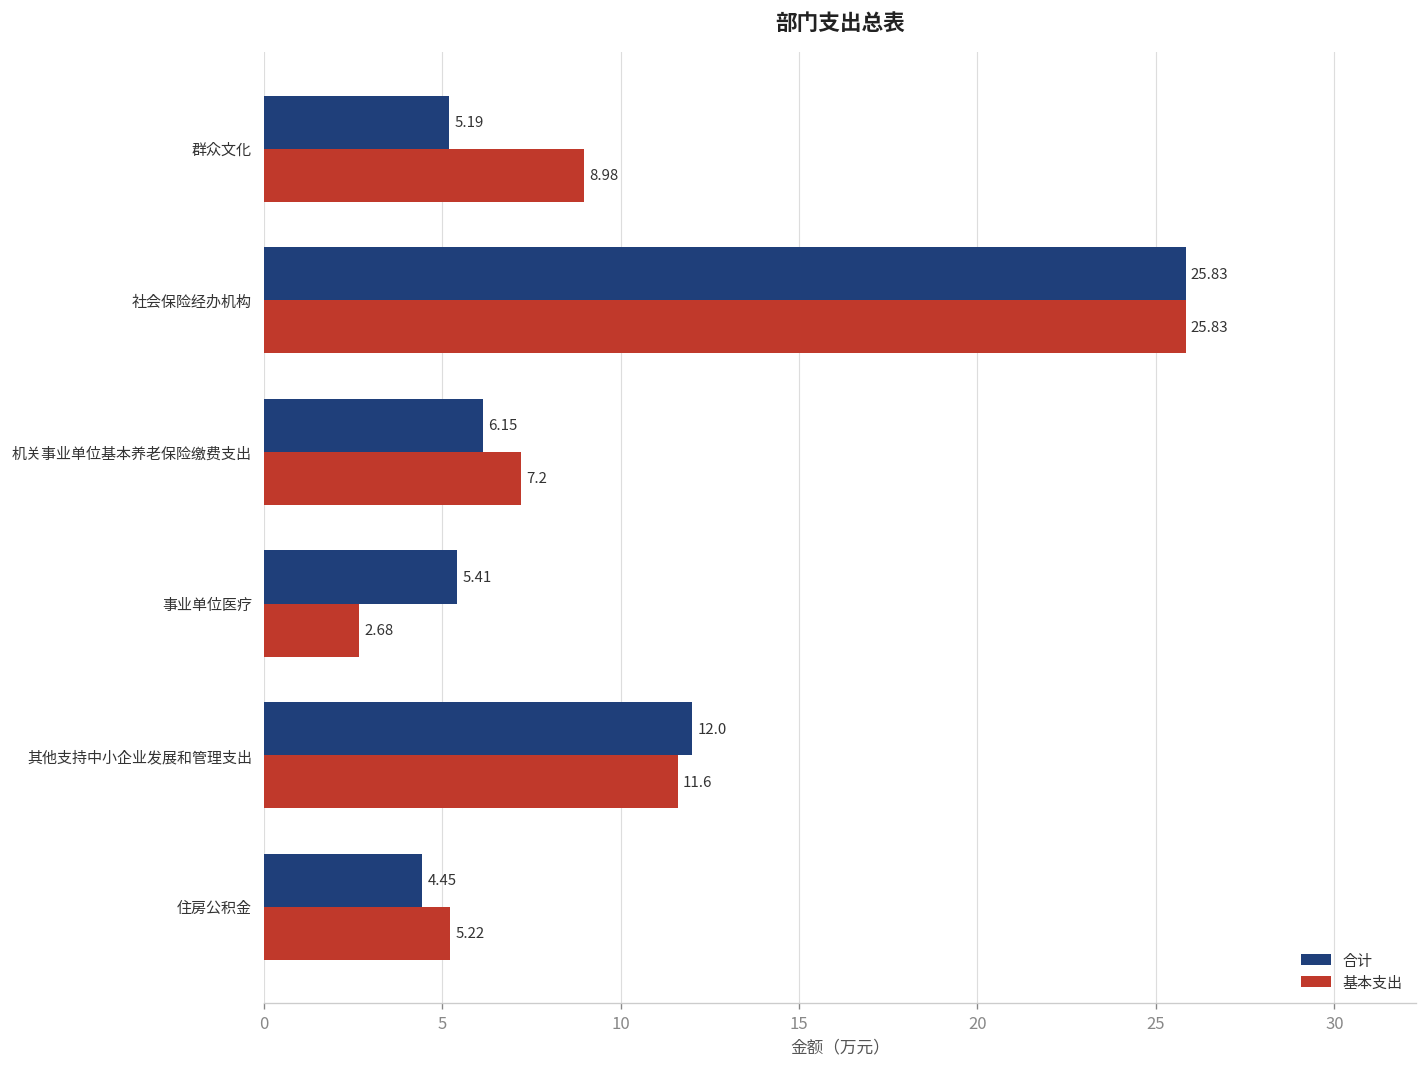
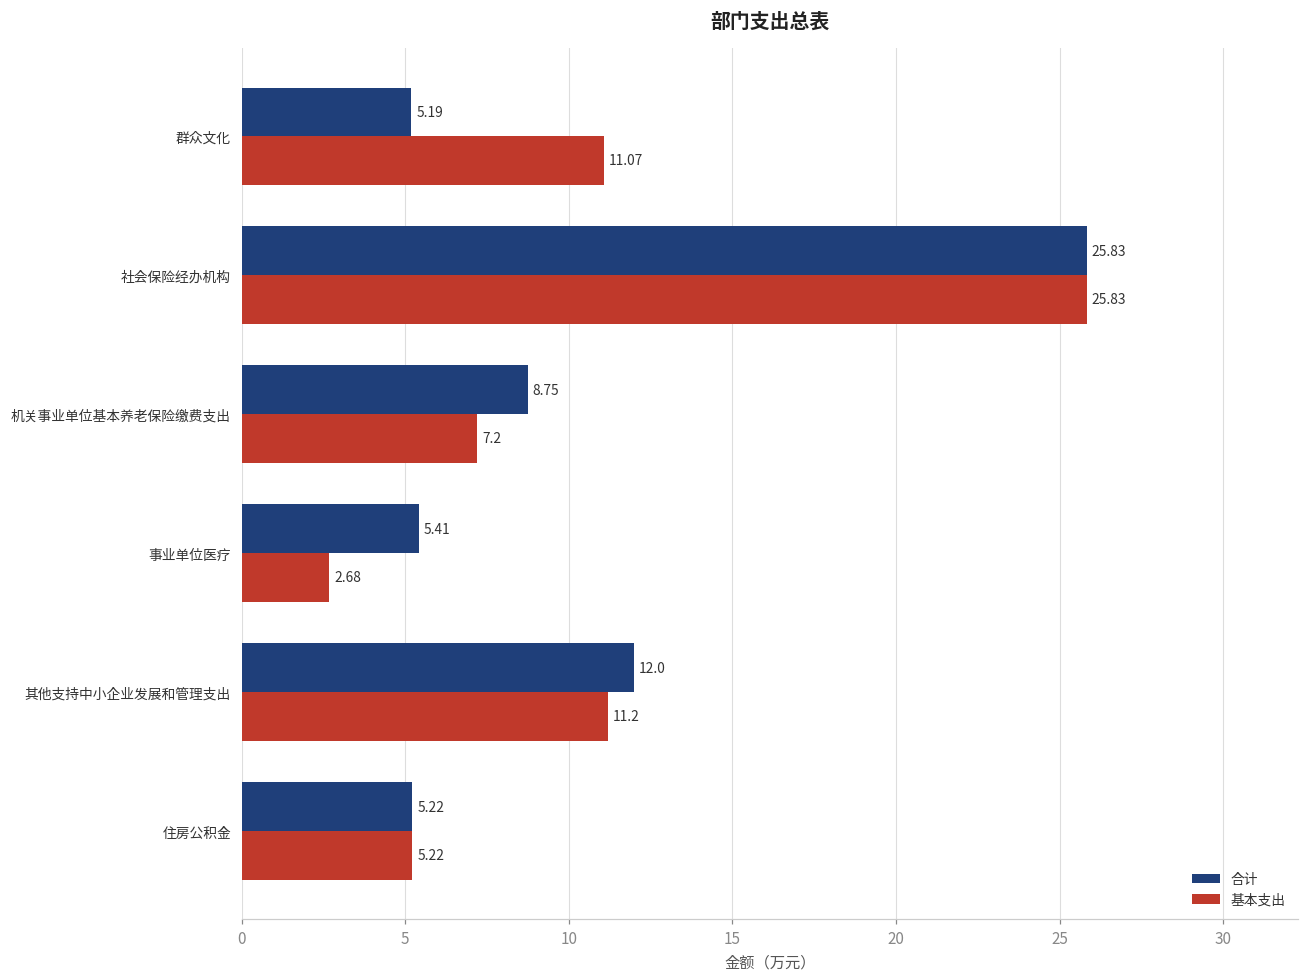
基本支出, 群众文化: 8.98 -> 11.07
合计, 机关事业单位基本养老保险缴费支出: 6.15 -> 8.75
基本支出, 其他支持中小企业发展和管理支出: 11.6 -> 11.2
合计, 住房公积金: 4.45 -> 5.22
